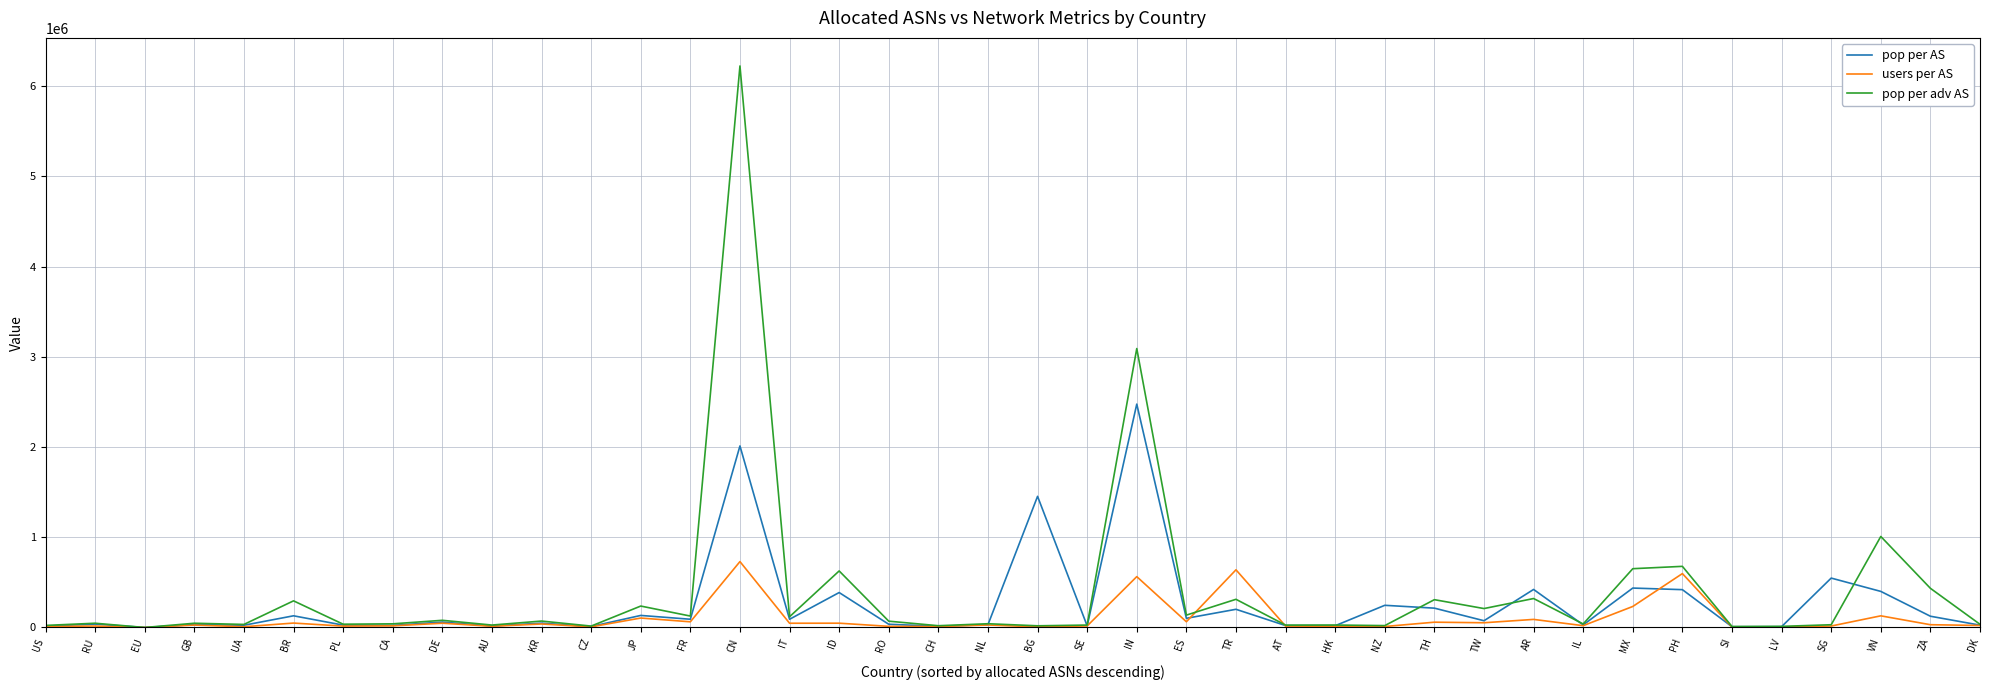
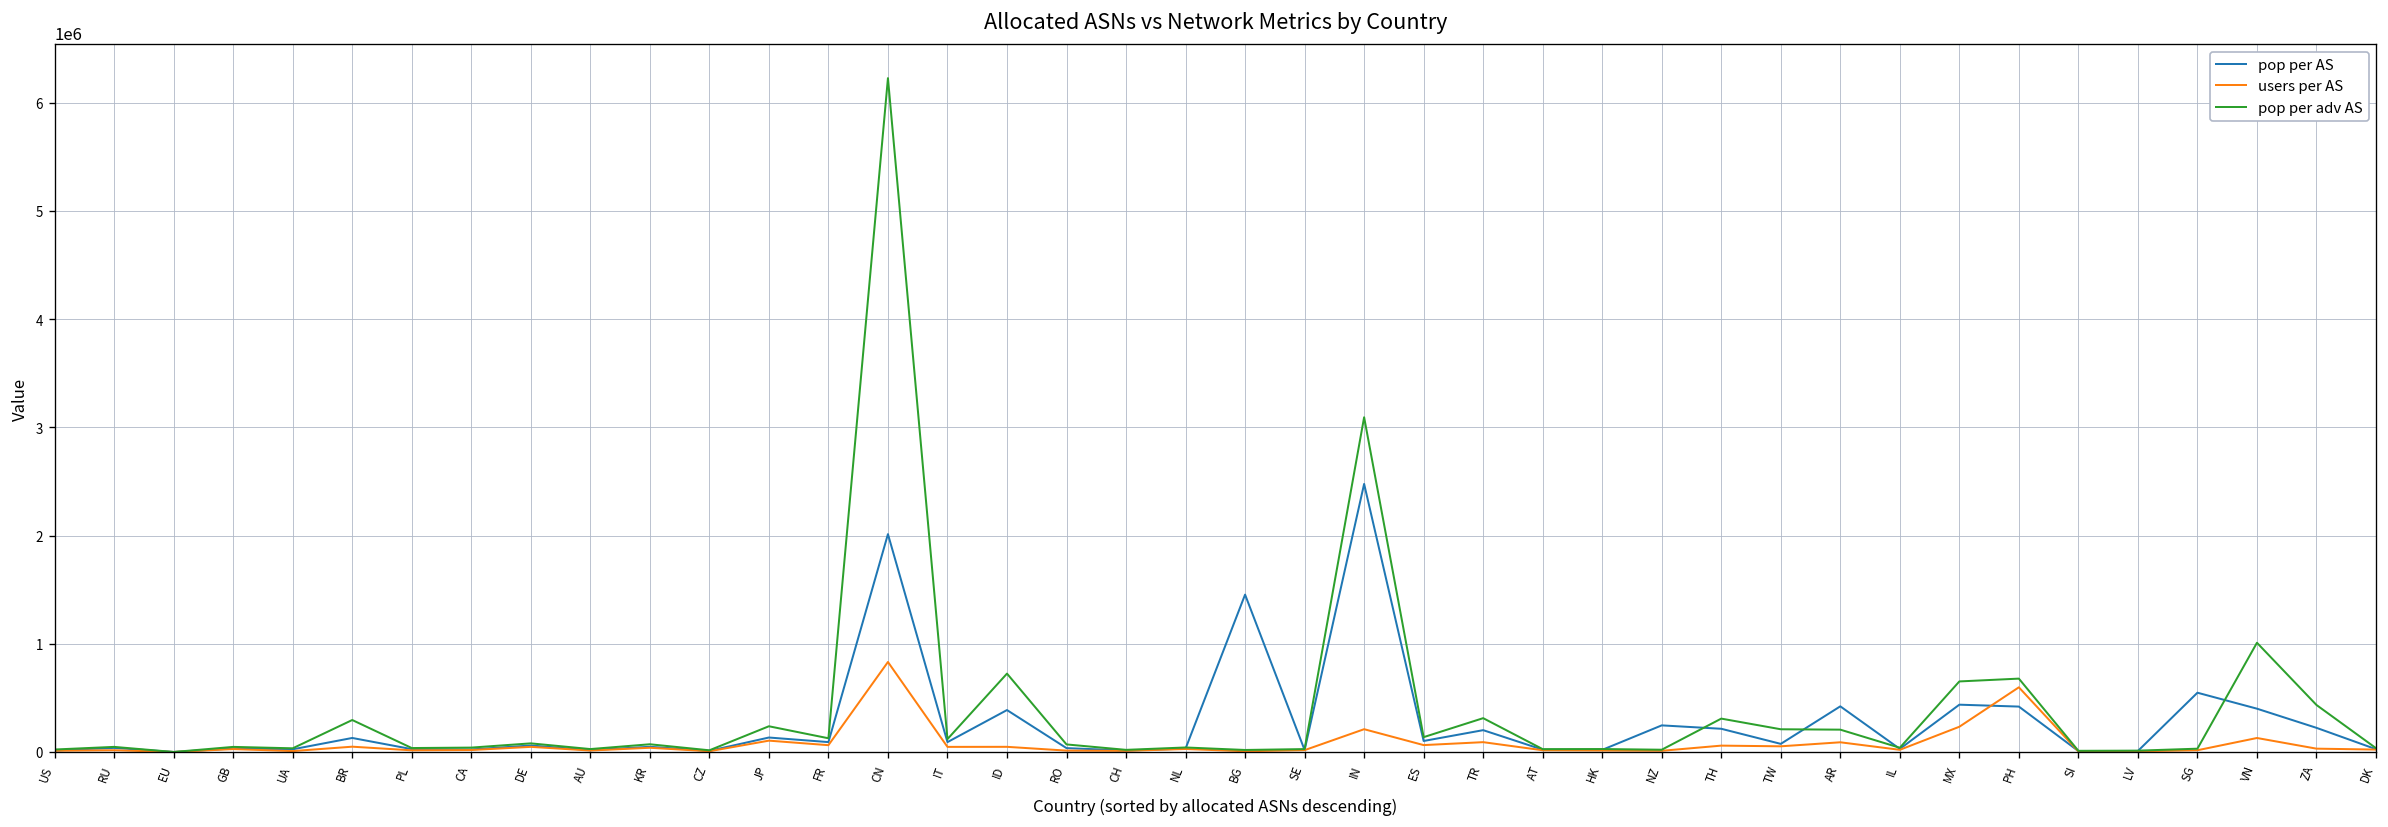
users per AS, CN: 700000 -> 800000
pop per adv AS, ID: 600000 -> 700000
users per AS, IN: 600000 -> 200000
users per AS, TR: 600000 -> 100000
pop per adv AS, AR: 300000 -> 200000
pop per AS, ZA: 100000 -> 200000
